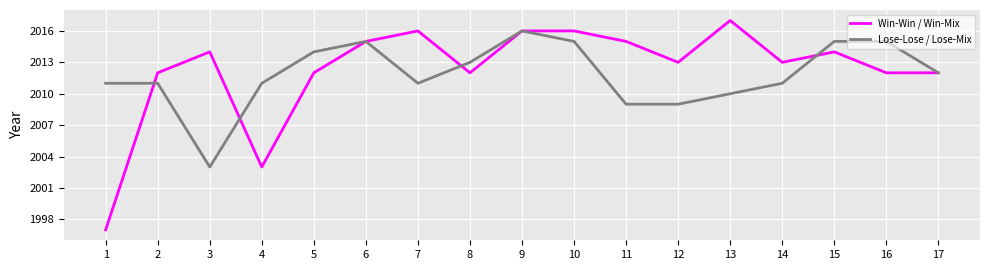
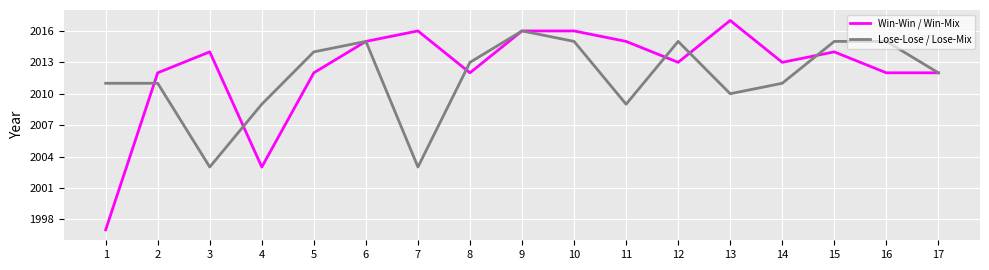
Lose-Lose / Lose-Mix, 4: 2011 -> 2009
Lose-Lose / Lose-Mix, 7: 2011 -> 2003
Lose-Lose / Lose-Mix, 12: 2009 -> 2015
